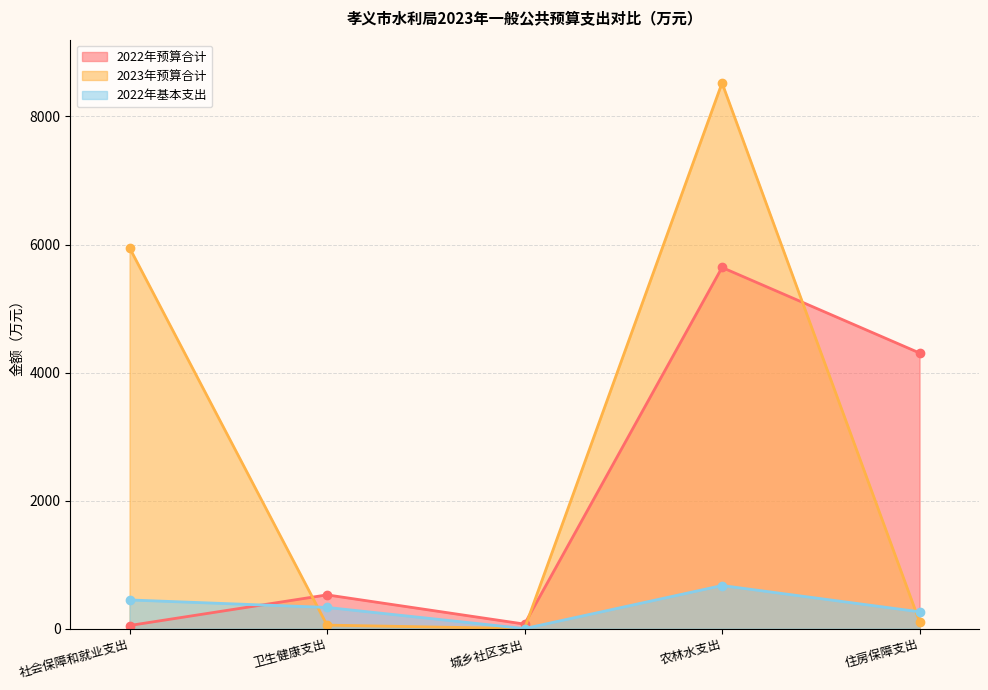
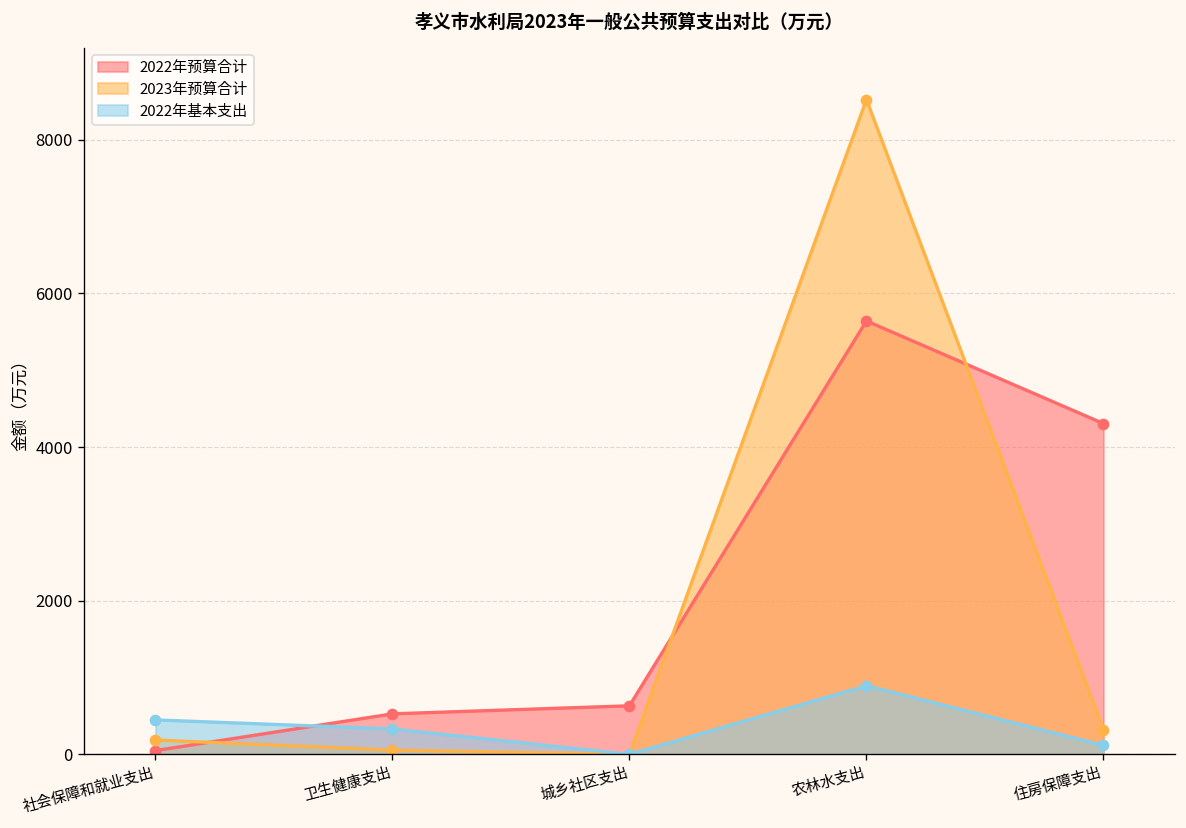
2023年预算合计, 社会保障和就业支出: 5900 -> 200
2022年预算合计, 城乡社区支出: 100 -> 600
2022年基本支出, 农林水支出: 700 -> 900
2023年预算合计, 住房保障支出: 100 -> 300
2022年基本支出, 住房保障支出: 300 -> 100
